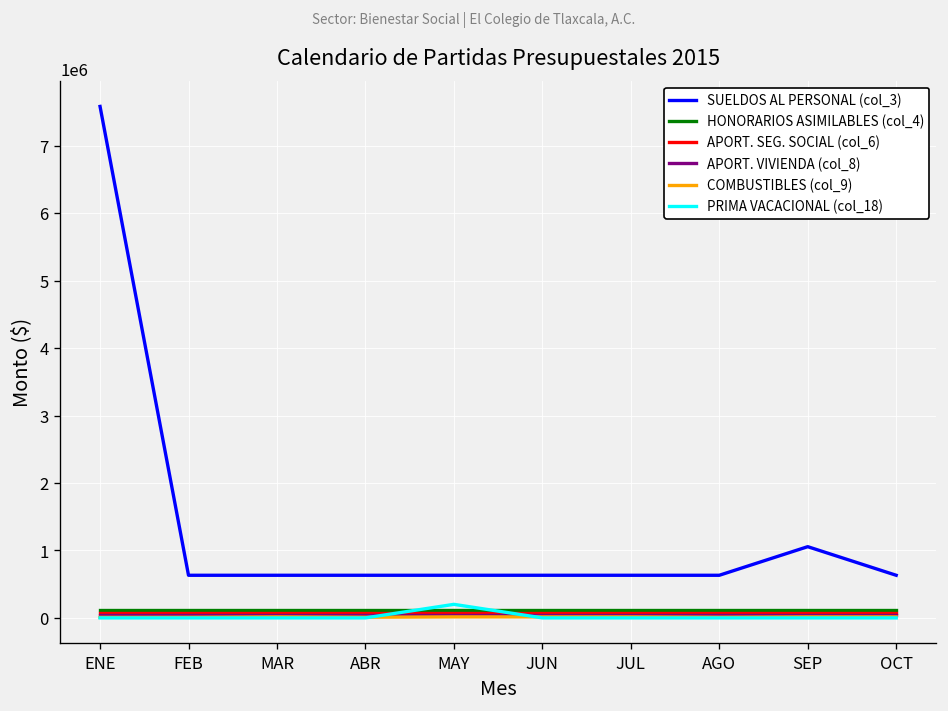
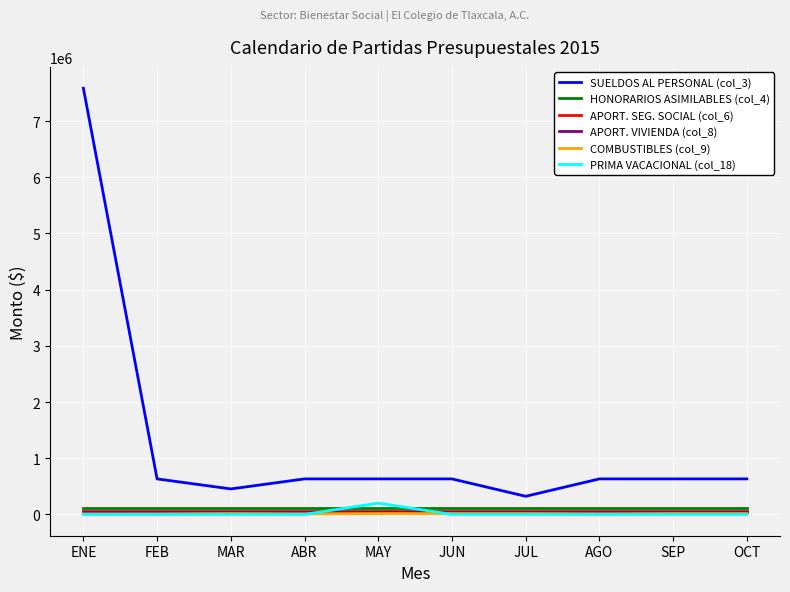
SUELDOS AL PERSONAL (col_3), MAR: 600000 -> 500000
SUELDOS AL PERSONAL (col_3), JUL: 600000 -> 300000
SUELDOS AL PERSONAL (col_3), SEP: 1100000 -> 600000
